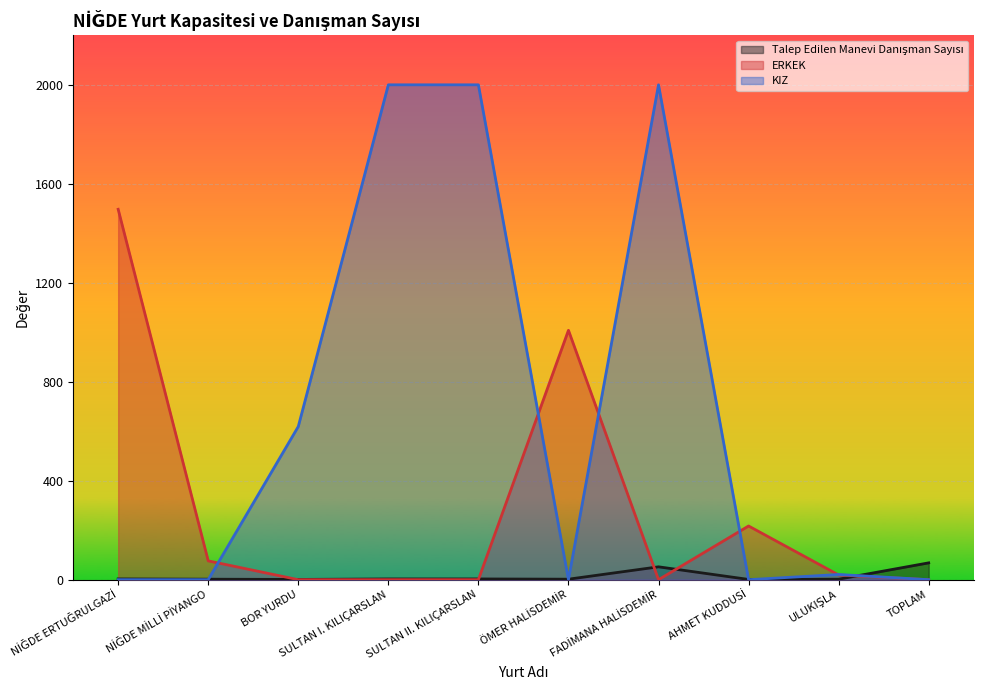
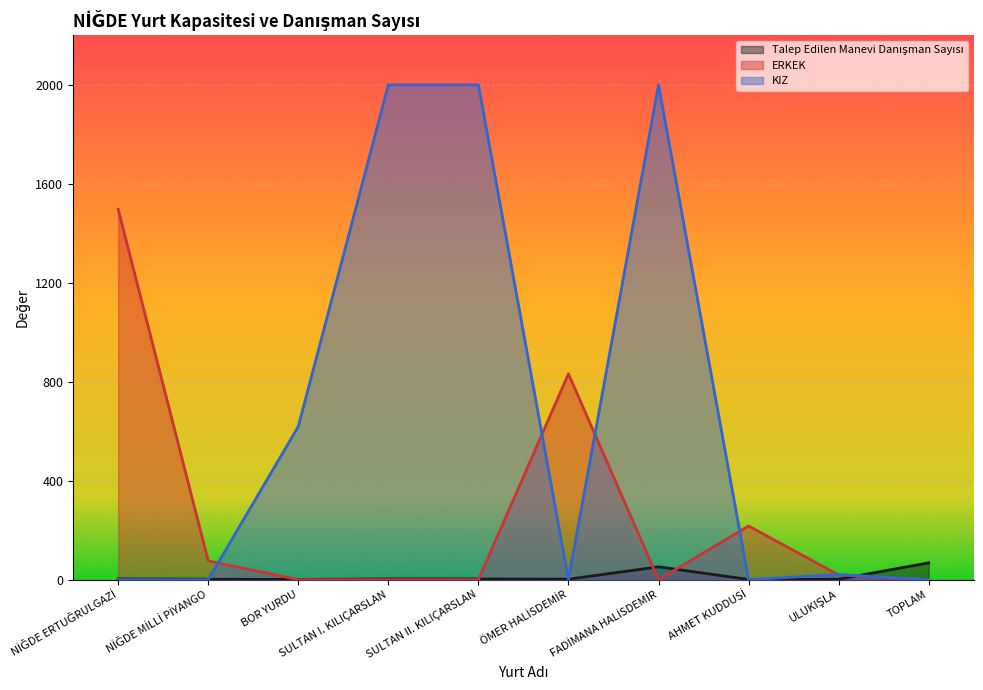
ERKEK, ÖMER HALİSDEMİR: 1010 -> 830
